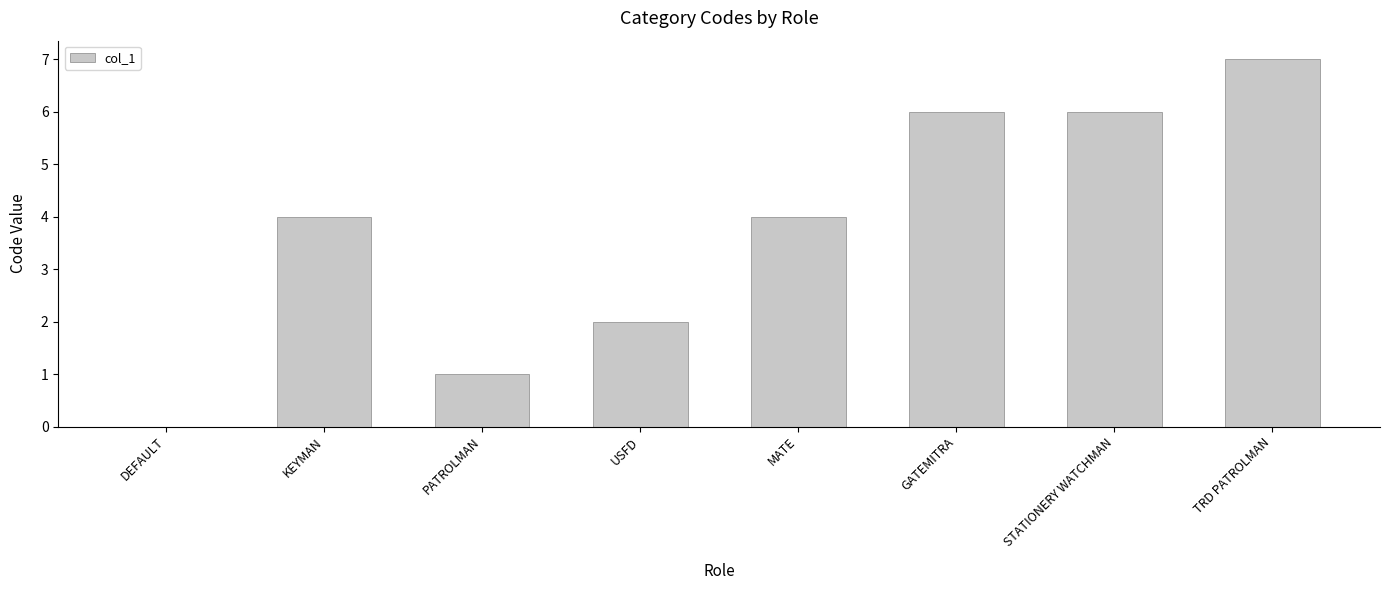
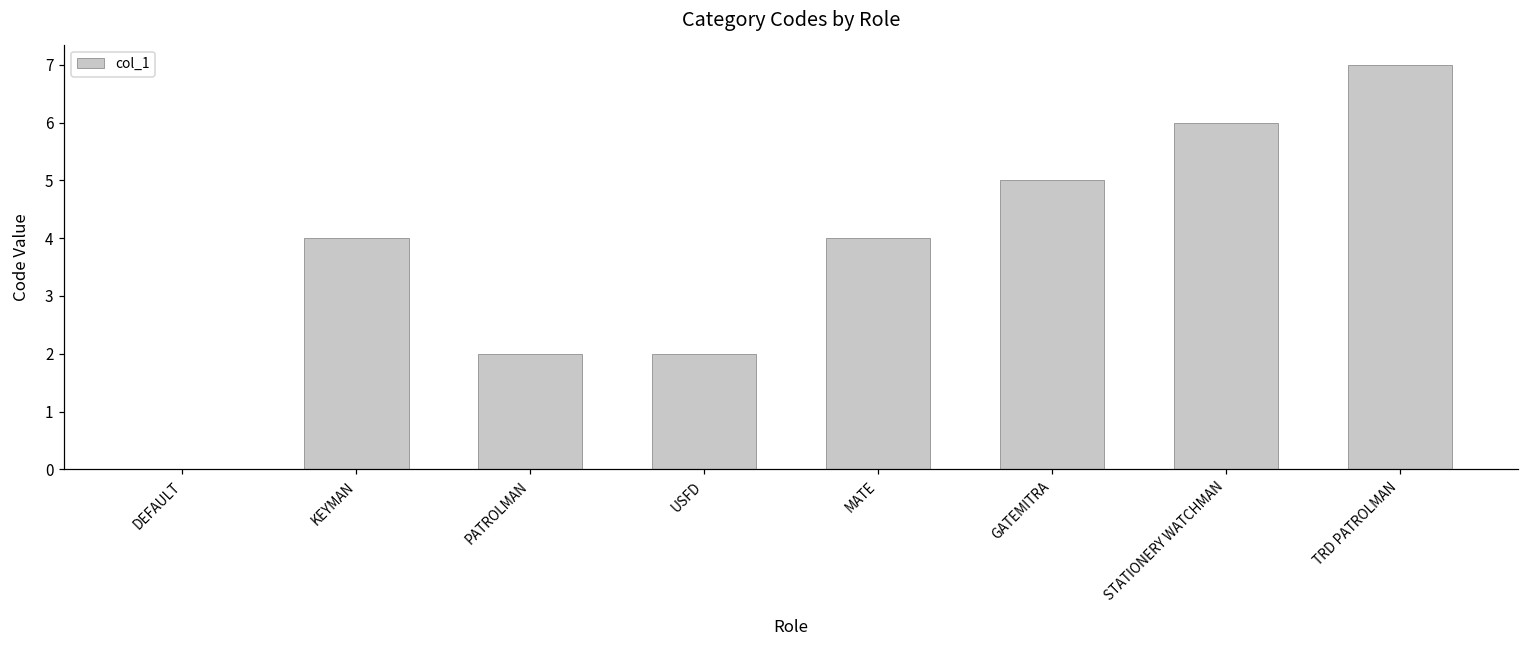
PATROLMAN: 1 -> 2
GATEMITRA: 6 -> 5
